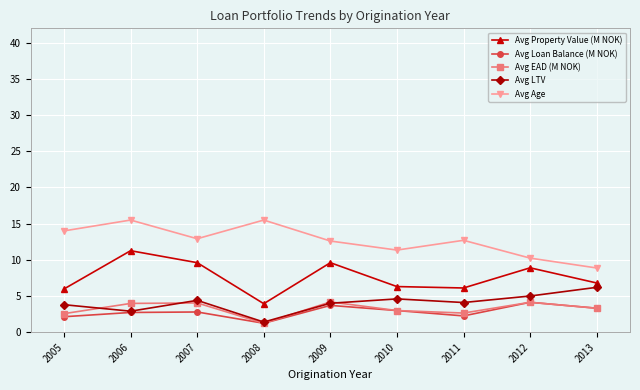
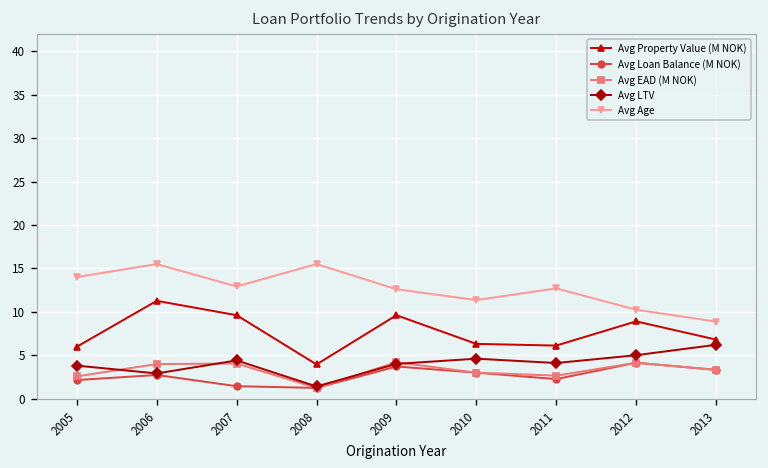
Avg Loan Balance (M NOK), 2007: 3 -> 1
